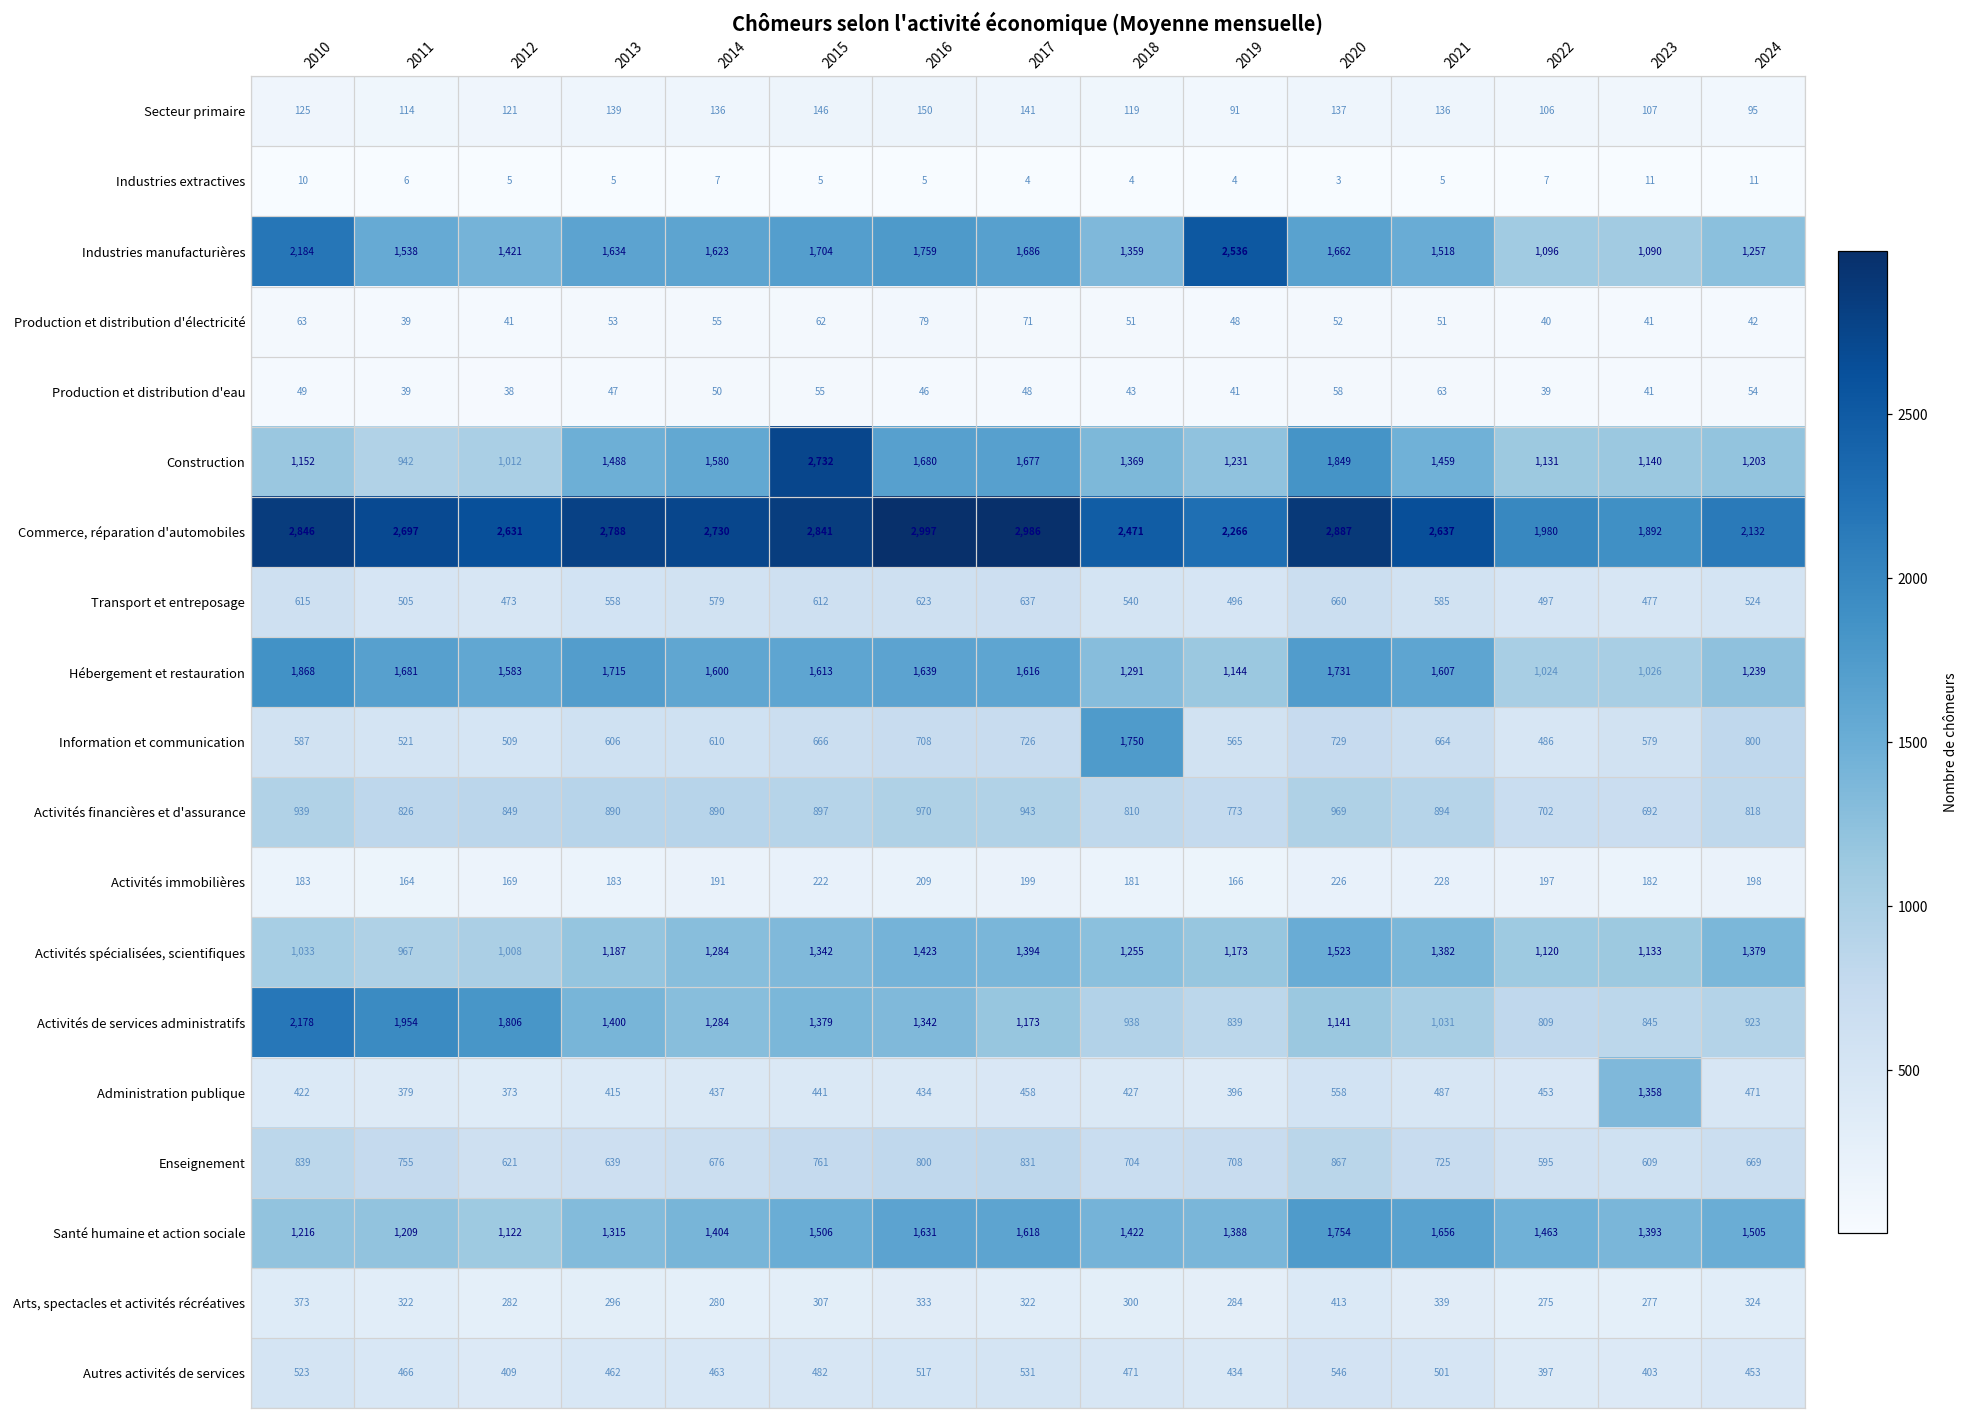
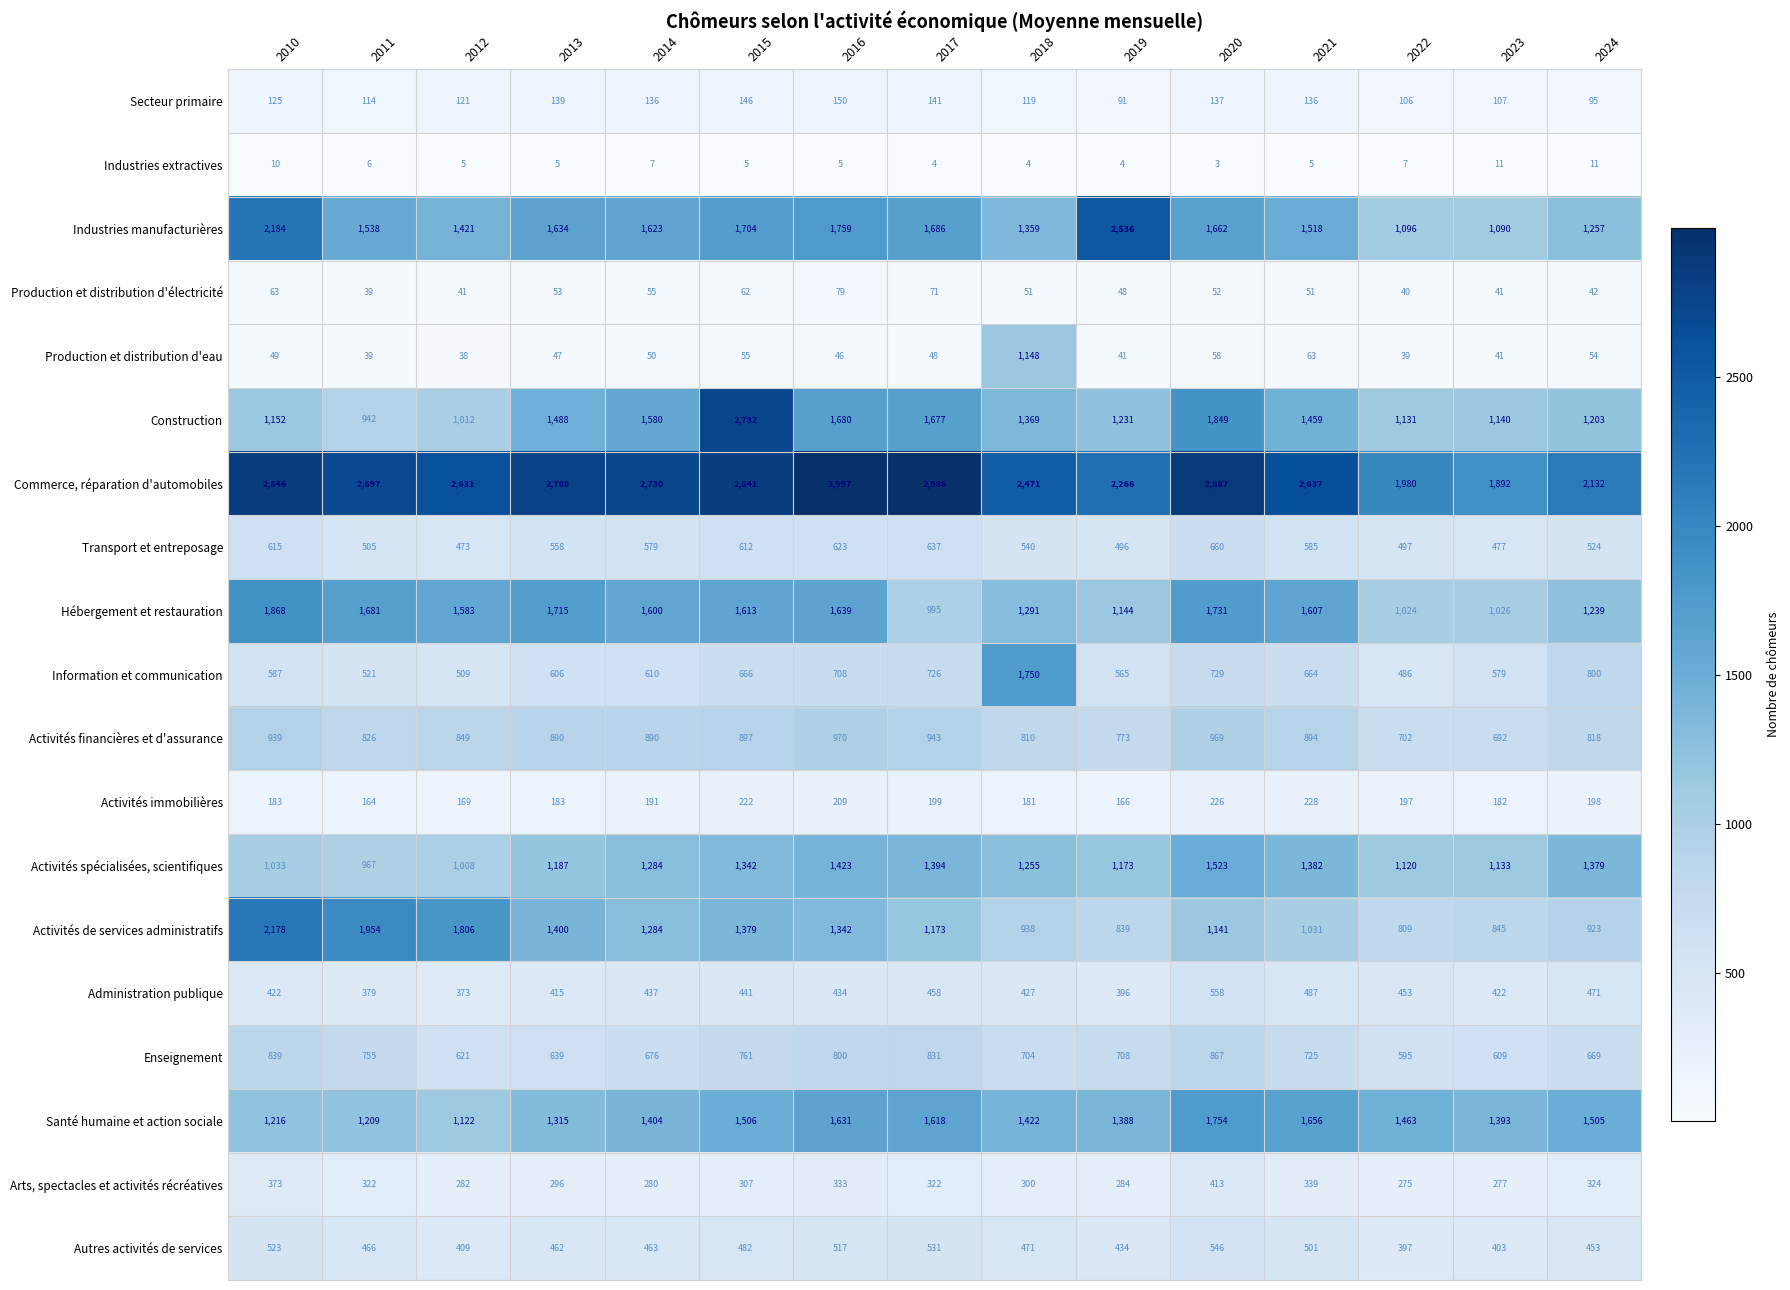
Production et distribution d'eau, 2018: 43 -> 1,148
Hébergement et restauration, 2017: 1,616 -> 995
Administration publique, 2023: 1,358 -> 422
